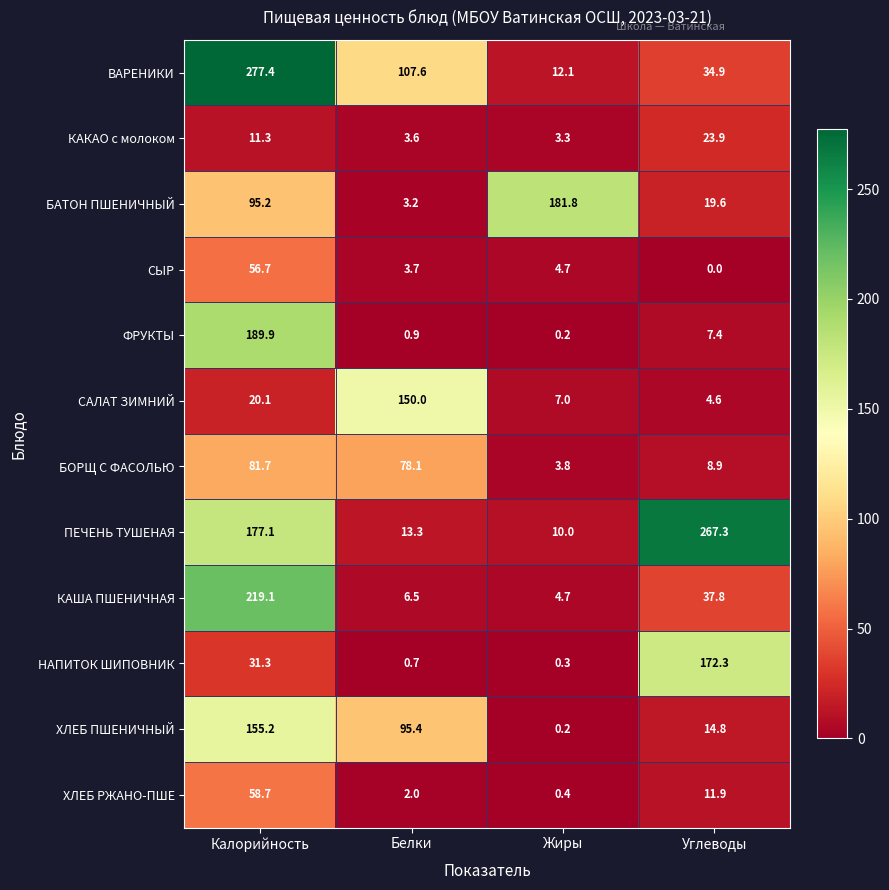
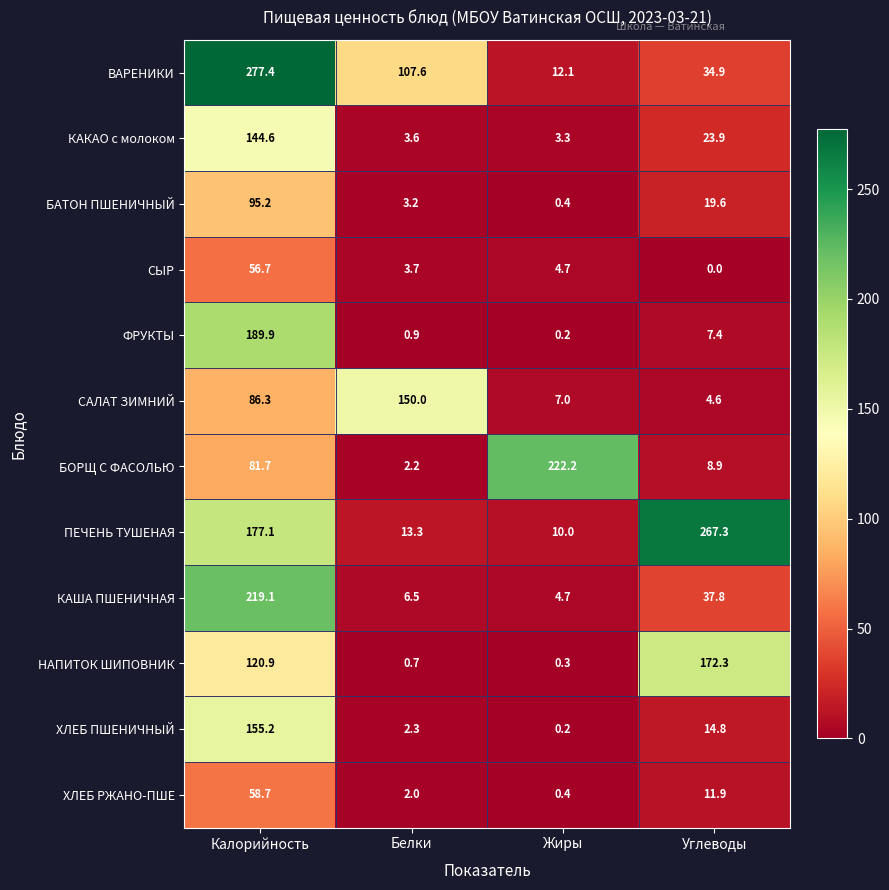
КАКАО с молоком, Калорийность: 11.3 -> 144.6
БАТОН ПШЕНИЧНЫЙ, Жиры: 181.8 -> 0.4
САЛАТ ЗИМНИЙ, Калорийность: 20.1 -> 86.3
БОРЩ С ФАСОЛЬЮ, Белки: 78.1 -> 2.2
БОРЩ С ФАСОЛЬЮ, Жиры: 3.8 -> 222.2
НАПИТОК ШИПОВНИК, Калорийность: 31.3 -> 120.9
ХЛЕБ ПШЕНИЧНЫЙ, Белки: 95.4 -> 2.3
